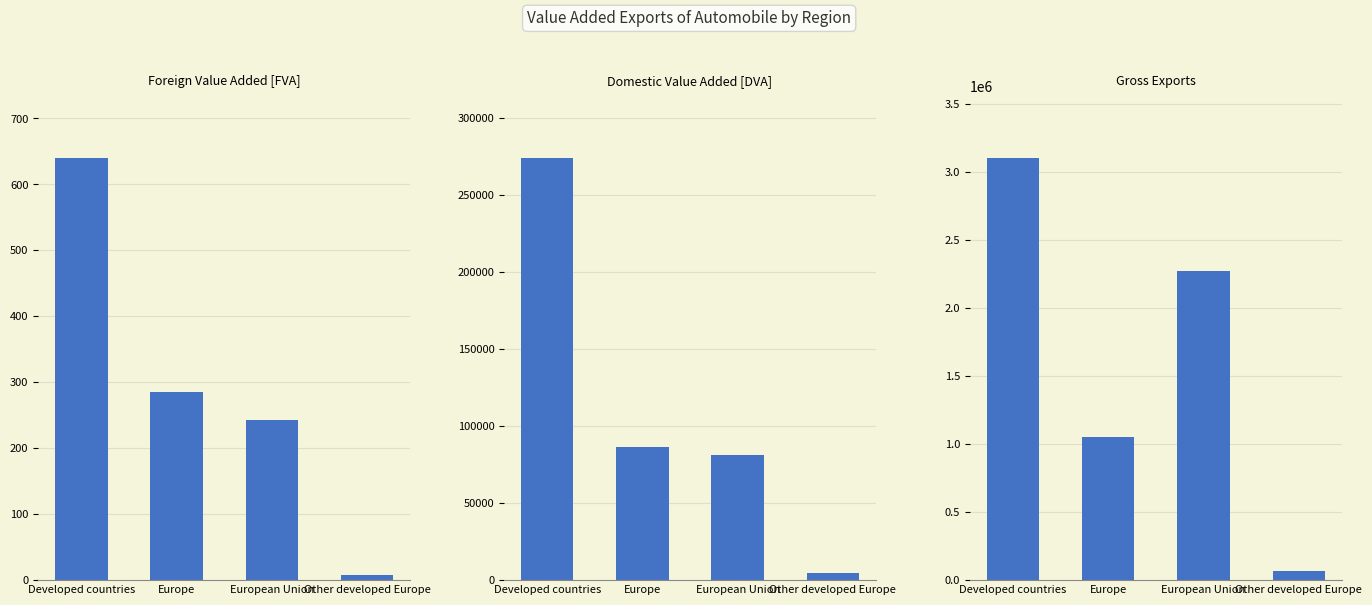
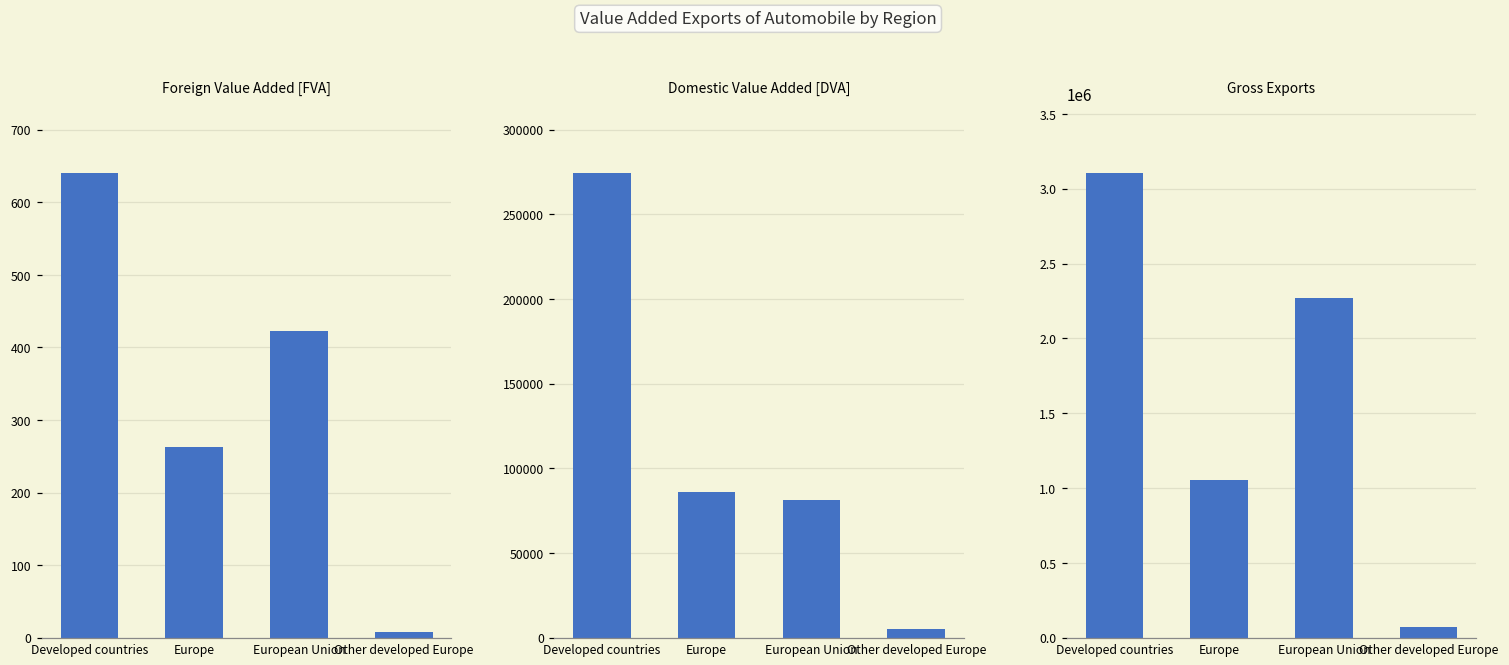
Foreign Value Added [FVA], Europe: 290 -> 260
Foreign Value Added [FVA], European Union: 240 -> 420
